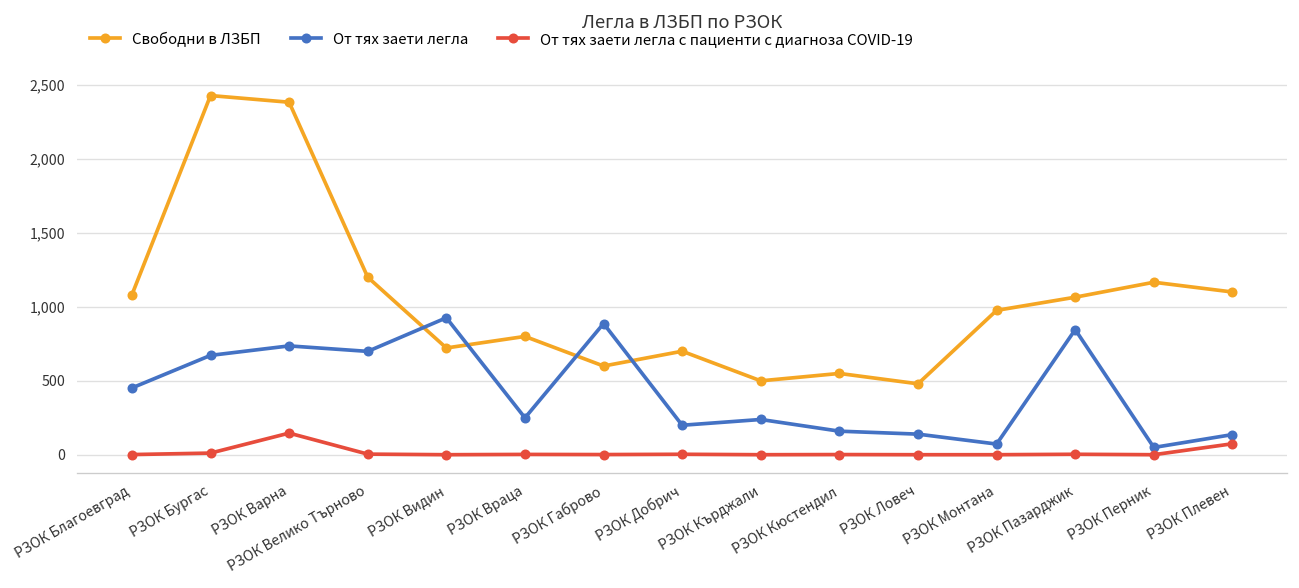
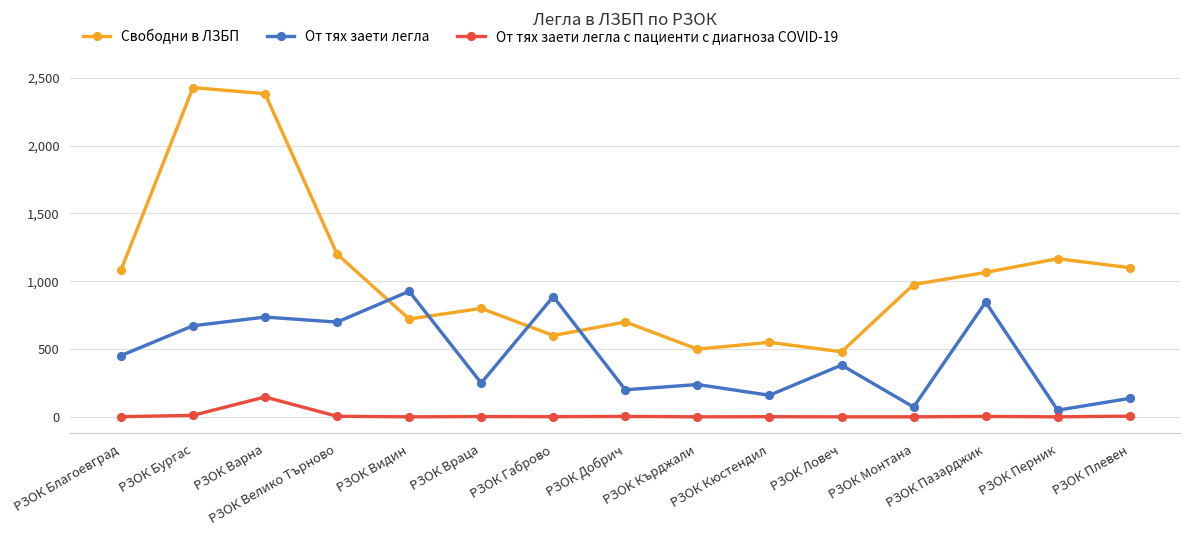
От тях заети легла, РЗОК Ловеч: 140 -> 380
От тях заети легла с пациенти с диагноза COVID-19, РЗОК Плевен: 80 -> 10
